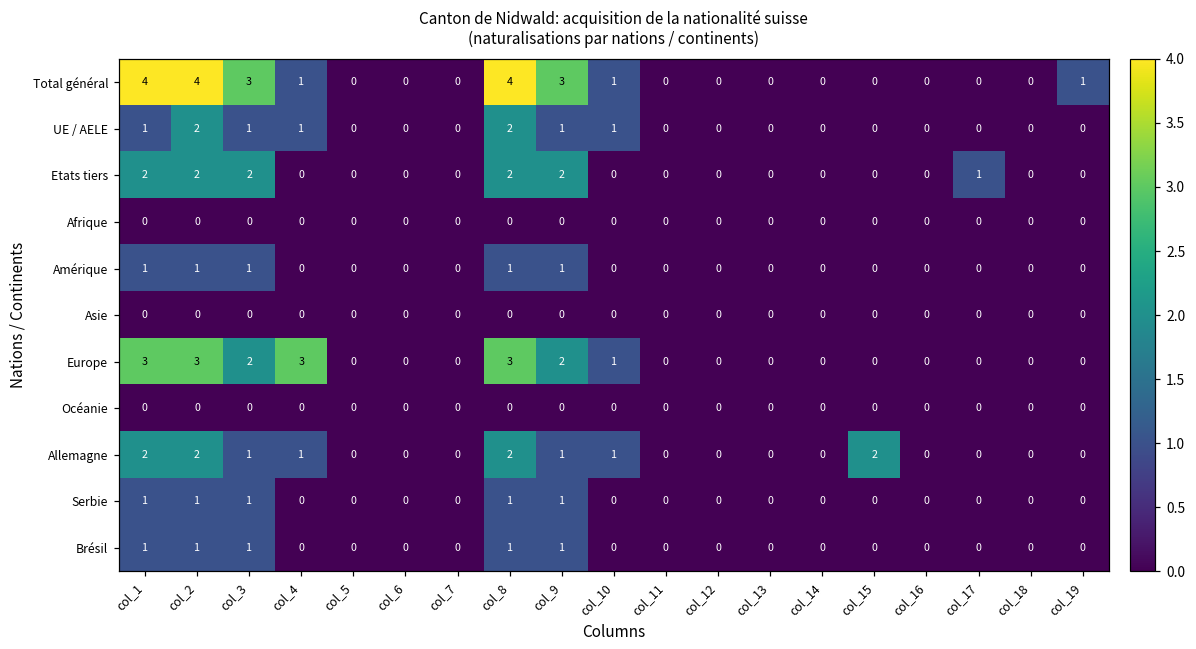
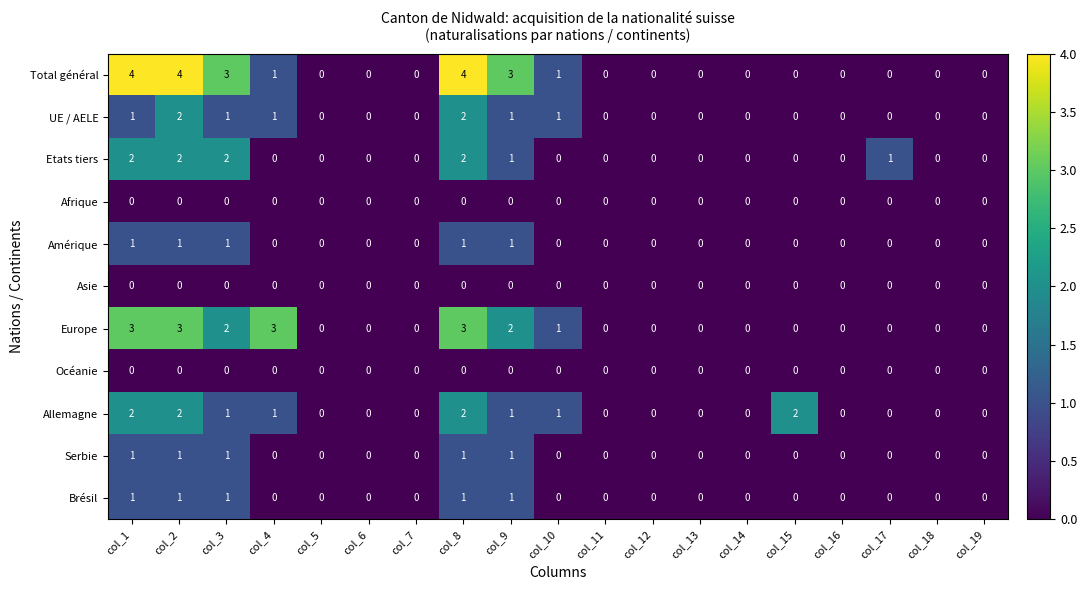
Total général, col_19: 1 -> 0
Etats tiers, col_9: 2 -> 1
